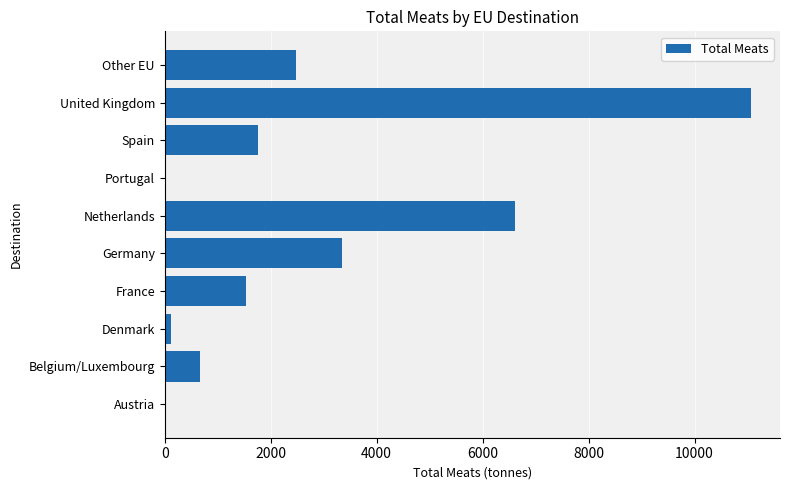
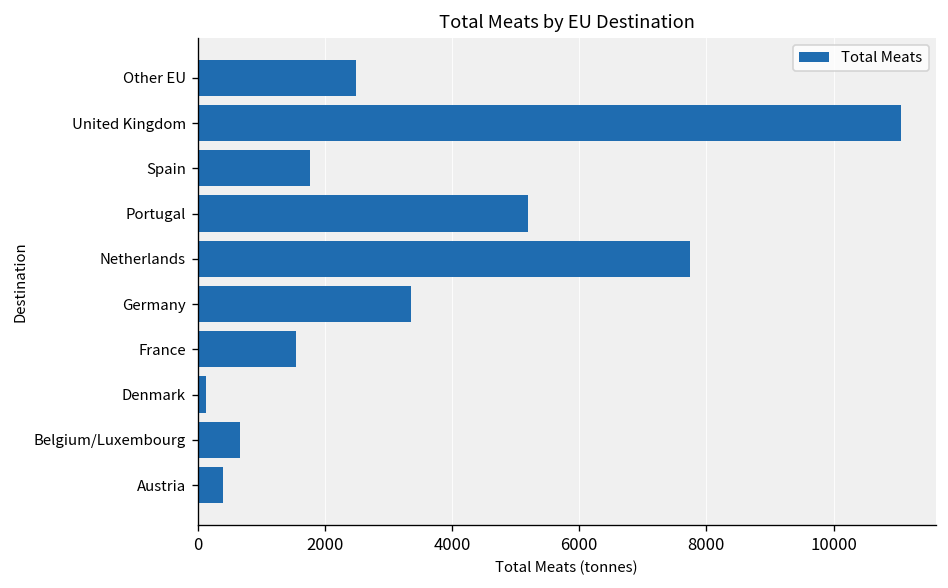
Portugal: 0 -> 5200
Netherlands: 6600 -> 7700
Austria: 0 -> 400
